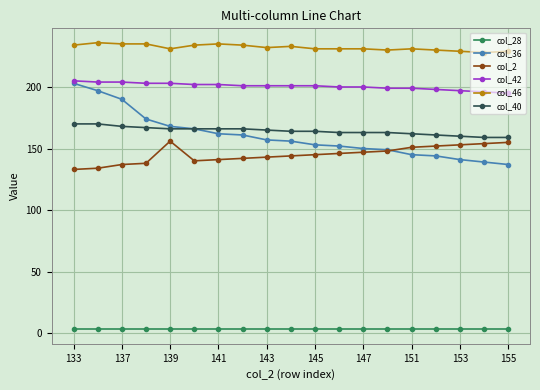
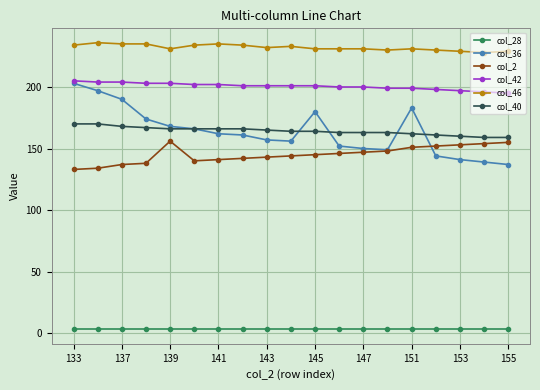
col_36, 145: 153 -> 180
col_36, 151: 145 -> 183
